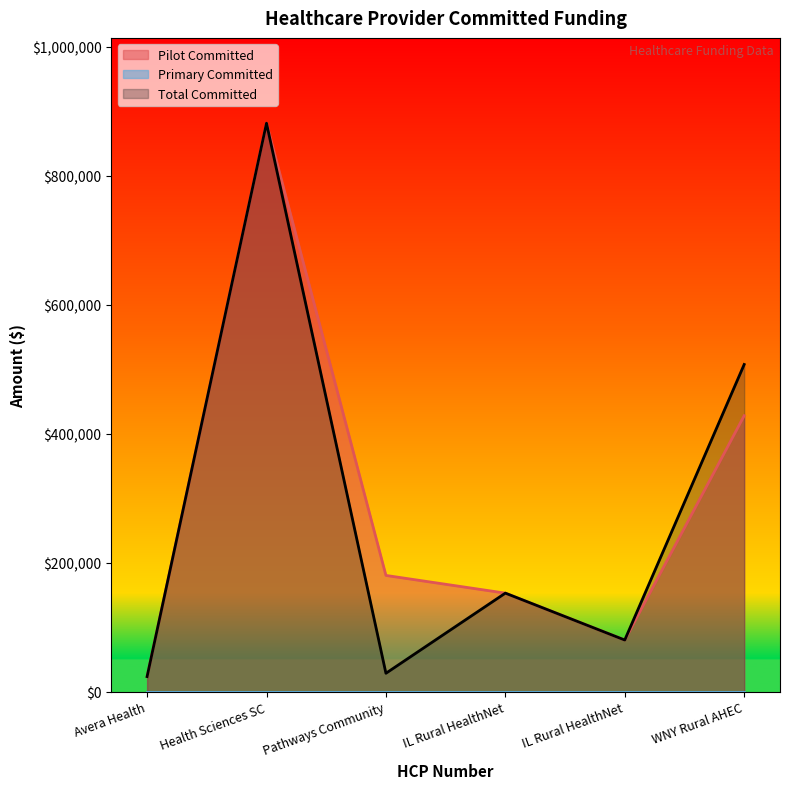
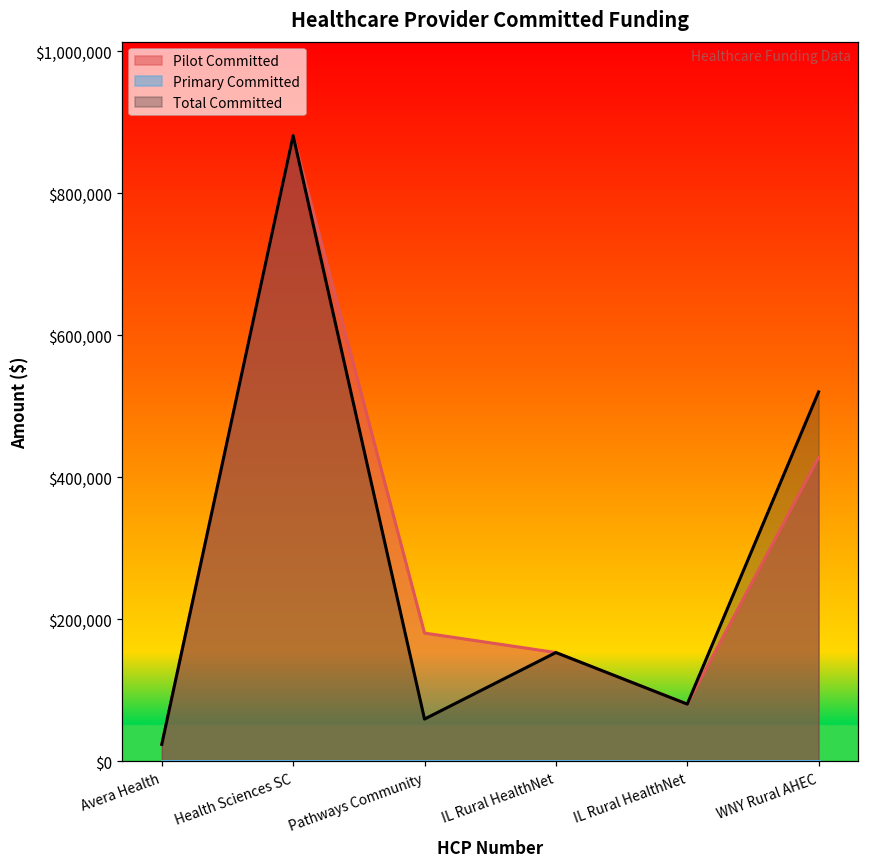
Total Committed, Pathways Community: $30,000 -> $60,000
Total Committed, WNY Rural AHEC: $510,000 -> $520,000
